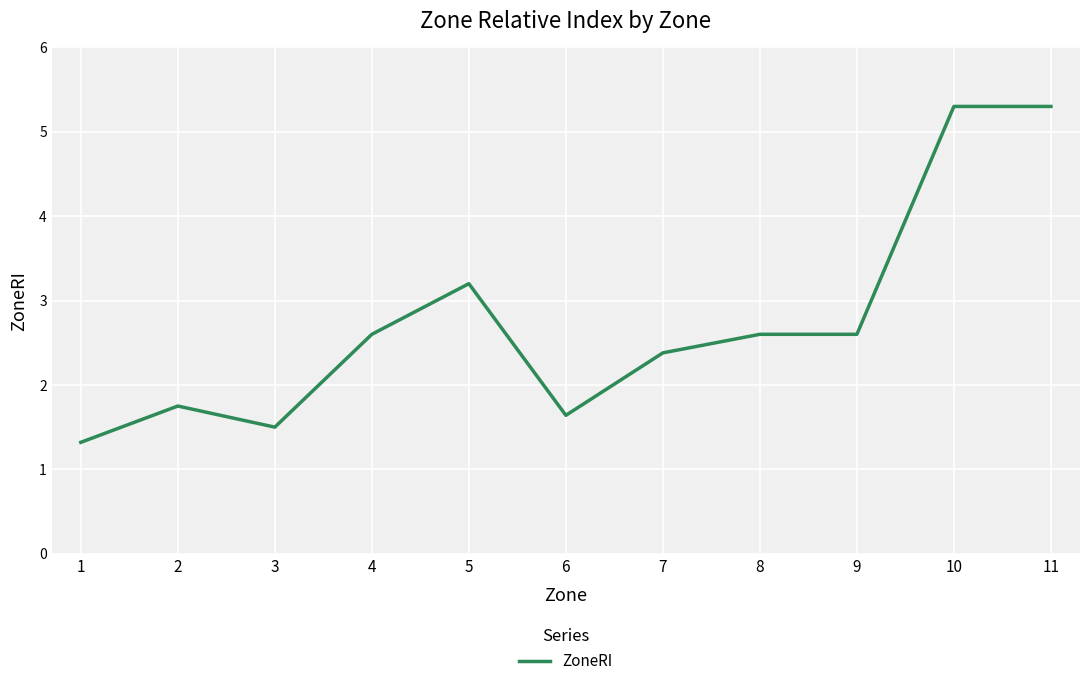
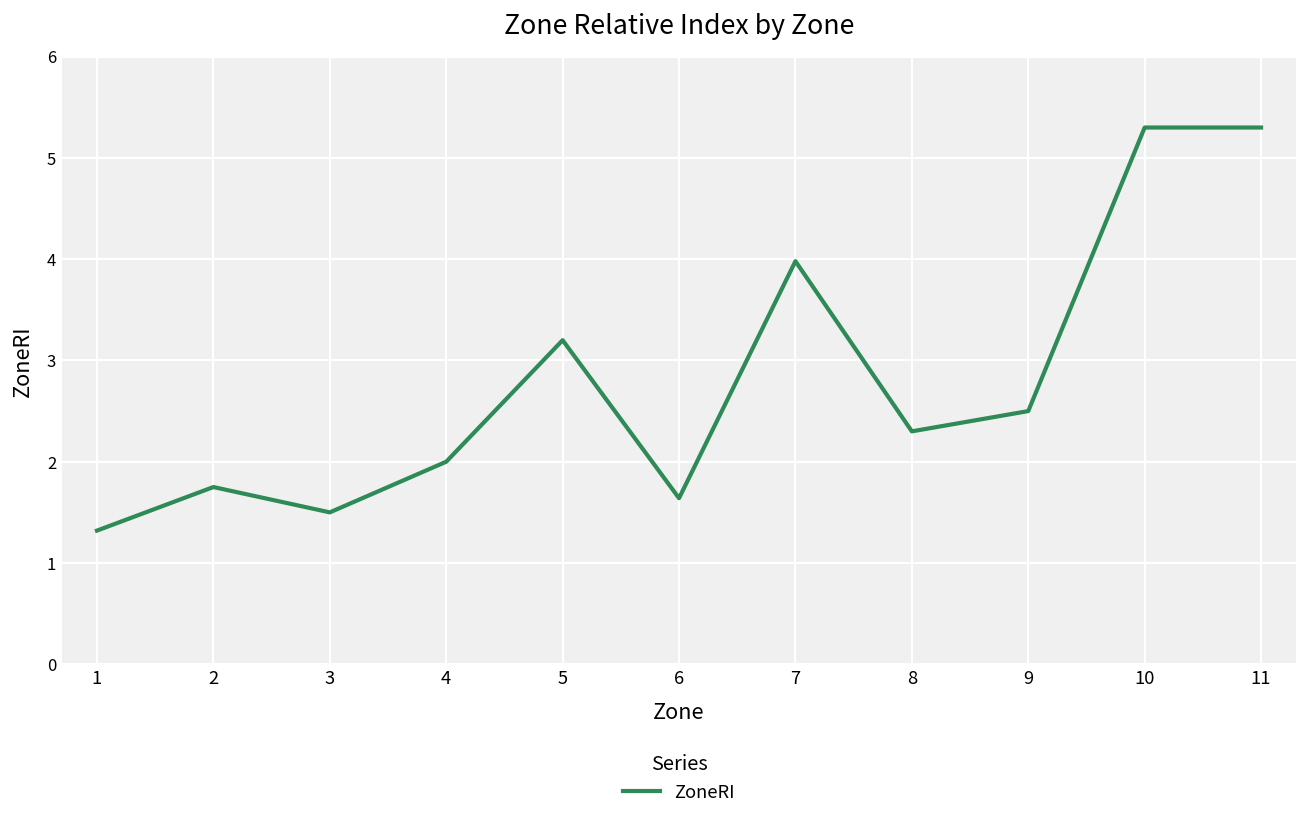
4: 2.6 -> 2.0
7: 2.4 -> 4.0
8: 2.6 -> 2.3
9: 2.6 -> 2.5
